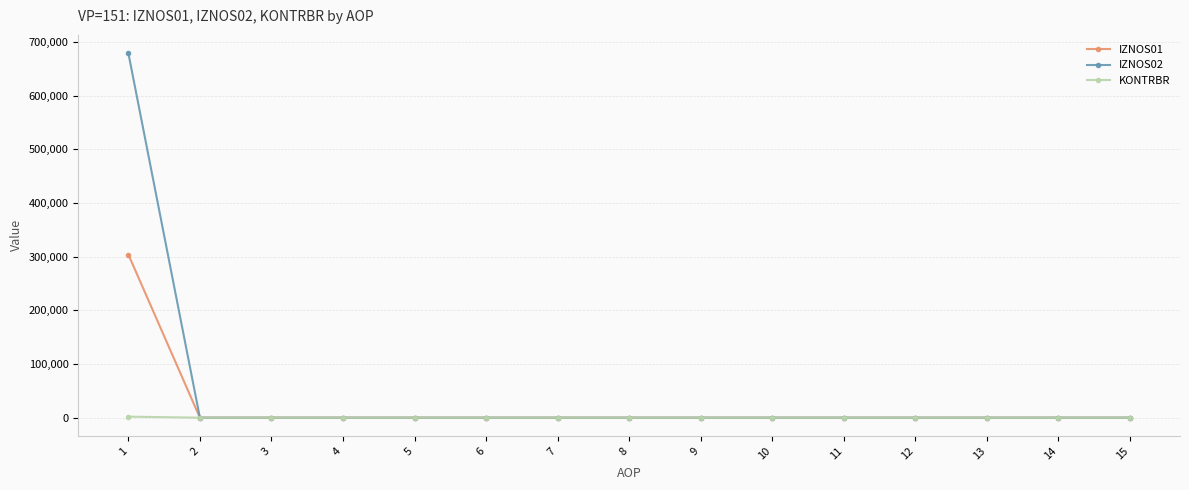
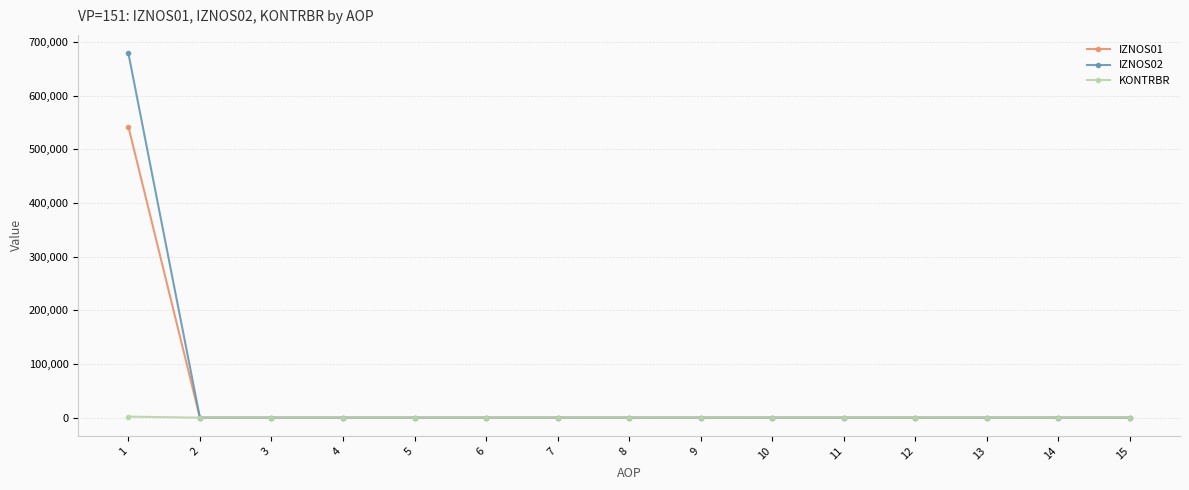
IZNOS01, 1: 300,000 -> 540,000
